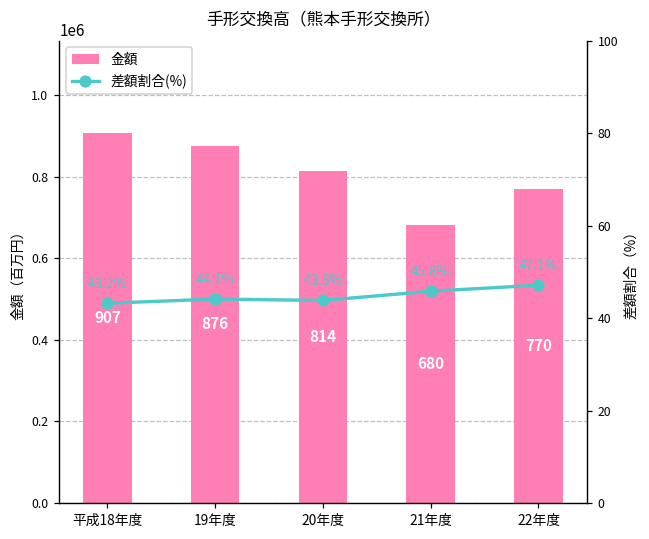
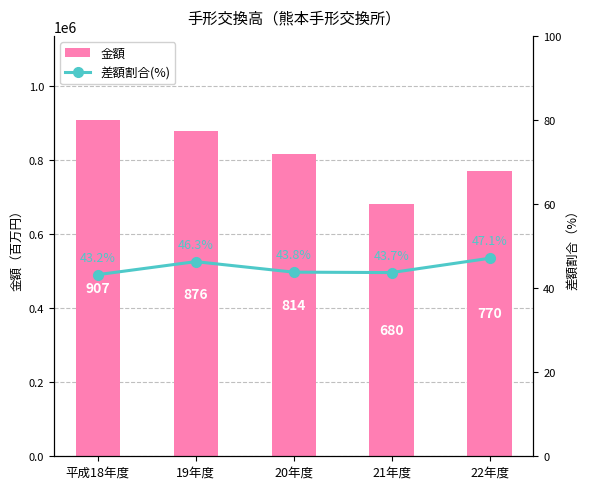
差額割合(%), 19年度: 44.1% -> 46.3%
差額割合(%), 21年度: 45.8% -> 43.7%
